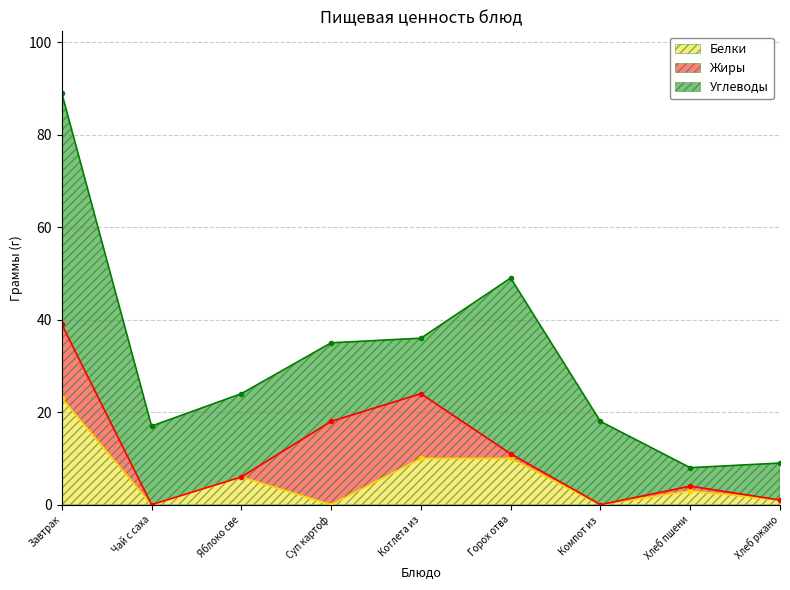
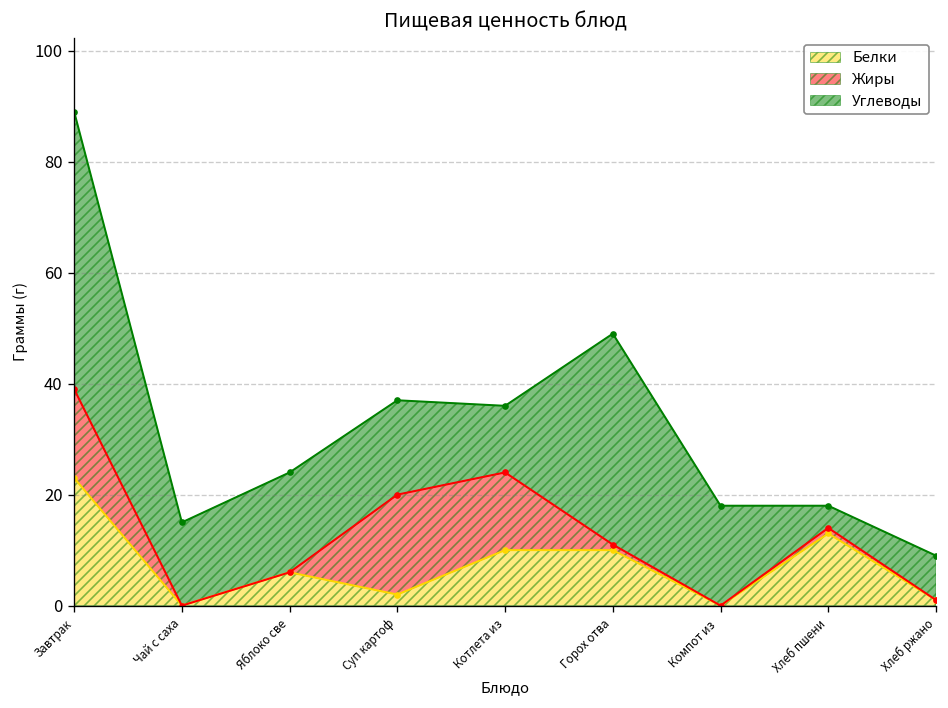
Углеводы, Чай с саха: 17 -> 15
Белки, Суп картоф: 0 -> 2
Белки, Хлеб пшени: 3 -> 13
